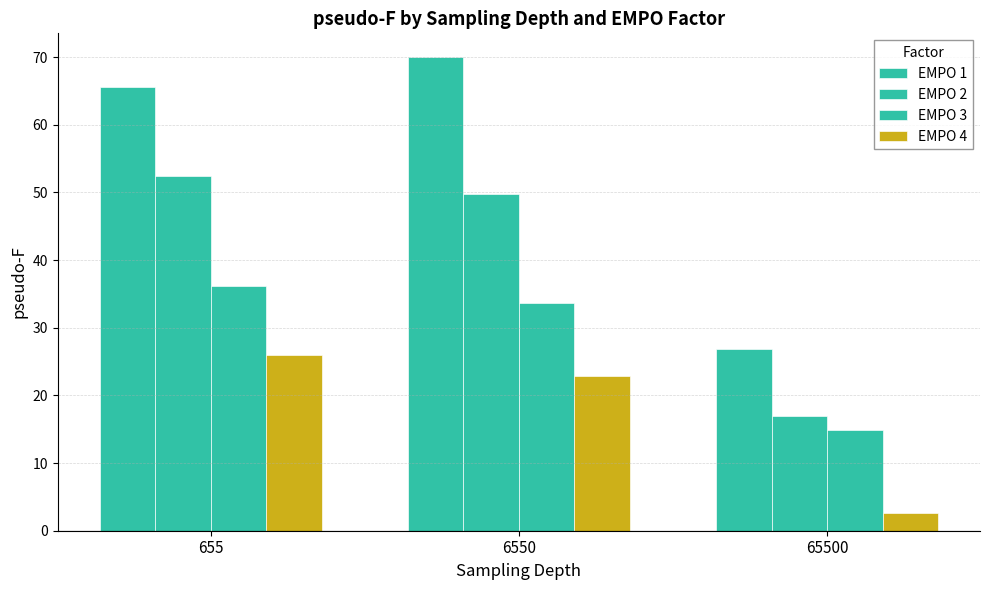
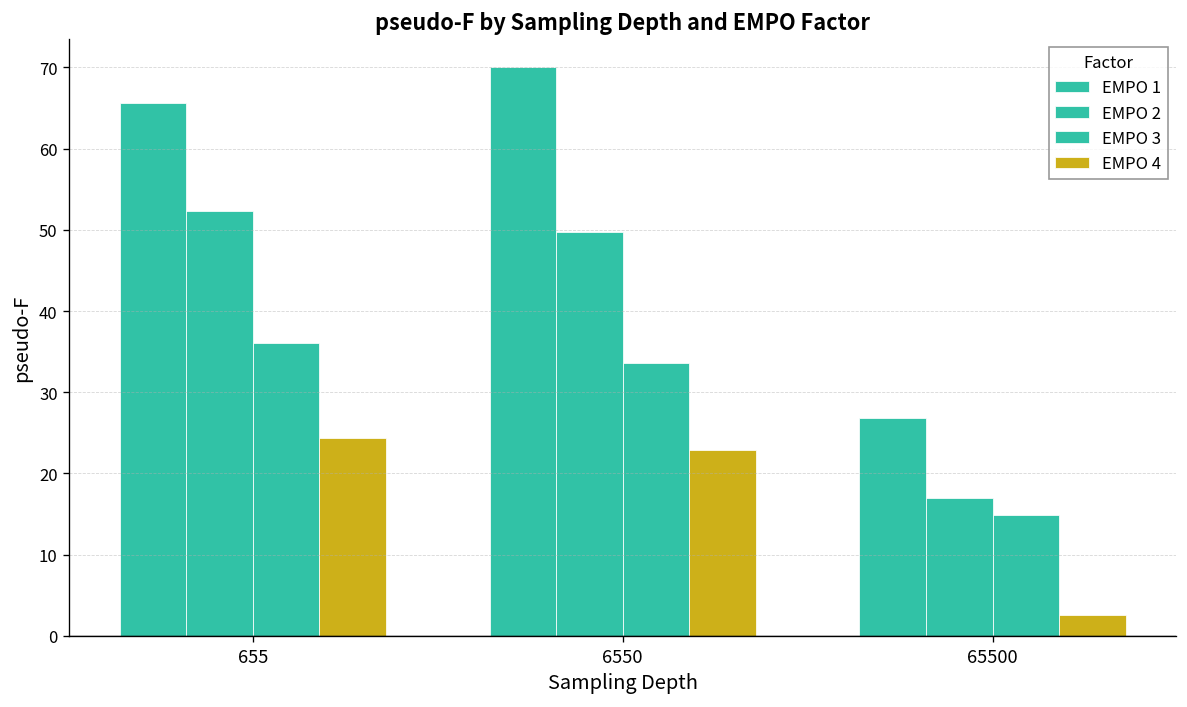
EMPO 4, 655: 26 -> 24
